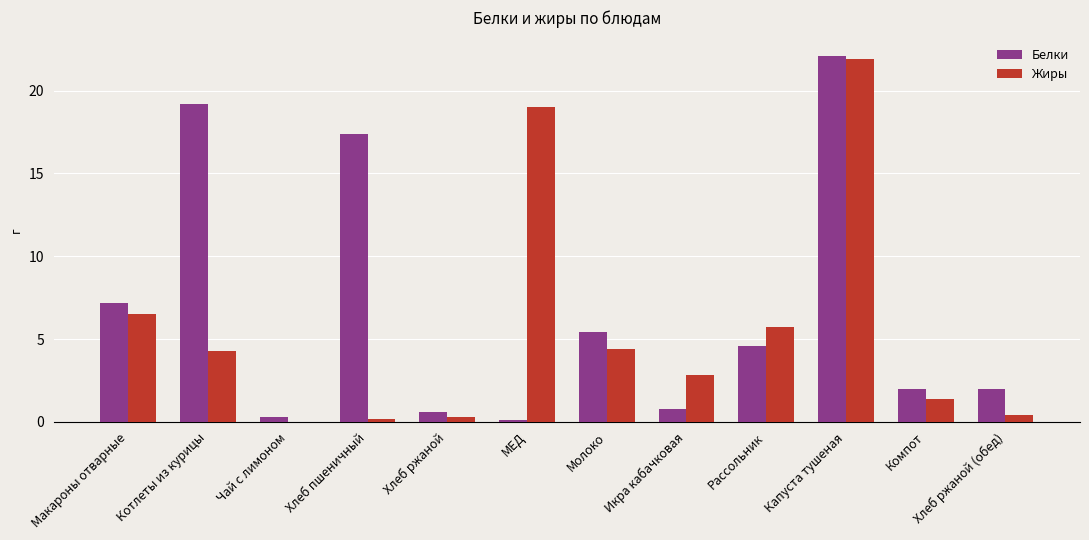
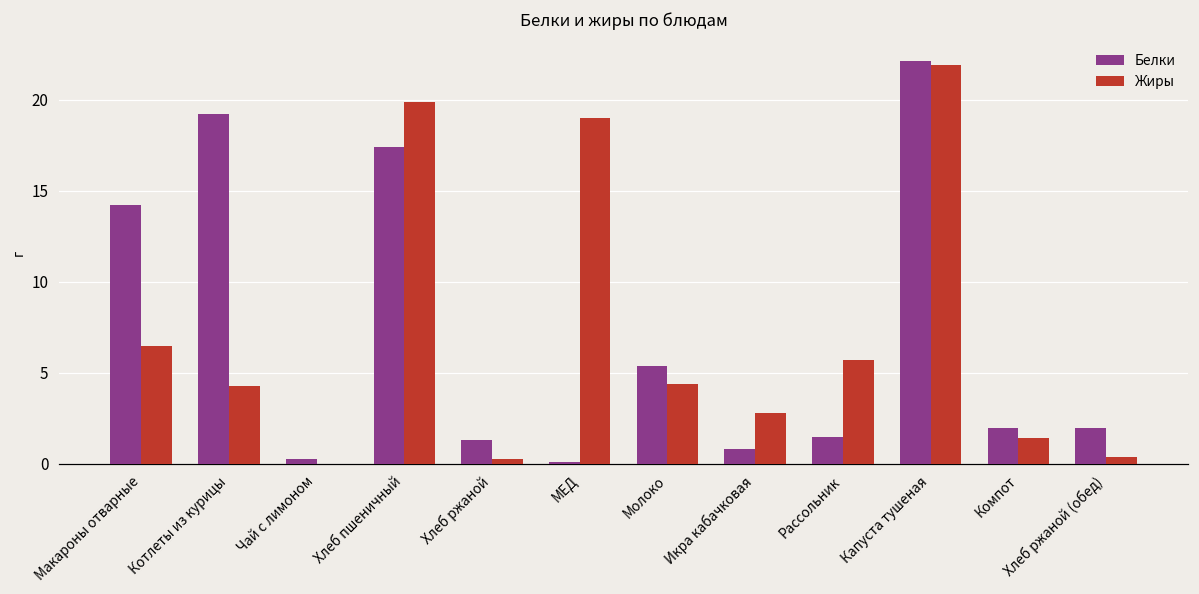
Белки, Макароны отварные: 7.2 -> 14.2
Жиры, Хлеб пшеничный: 0.2 -> 19.9
Белки, Хлеб ржаной: 0.6 -> 1.3
Белки, Рассольник: 4.6 -> 1.5
